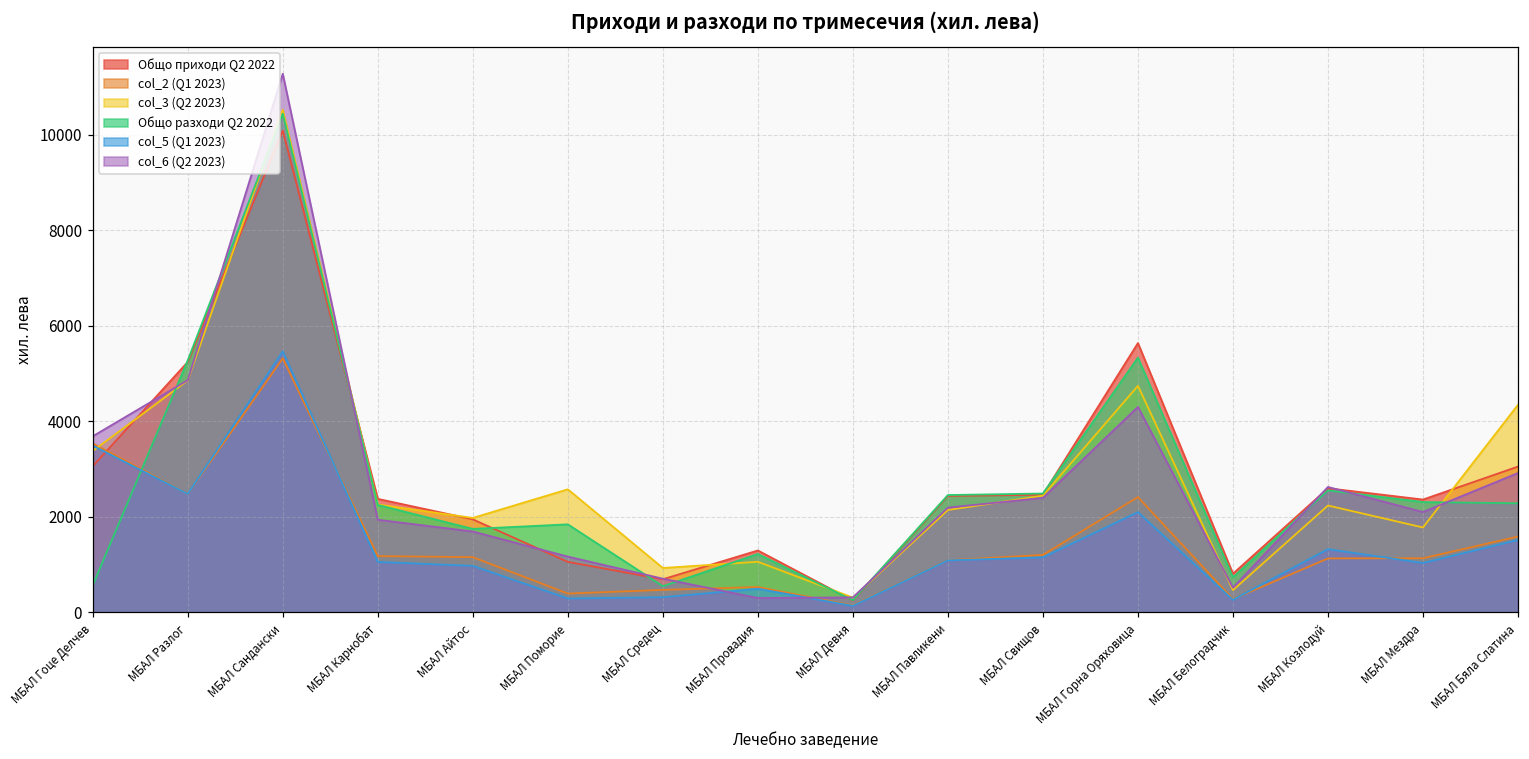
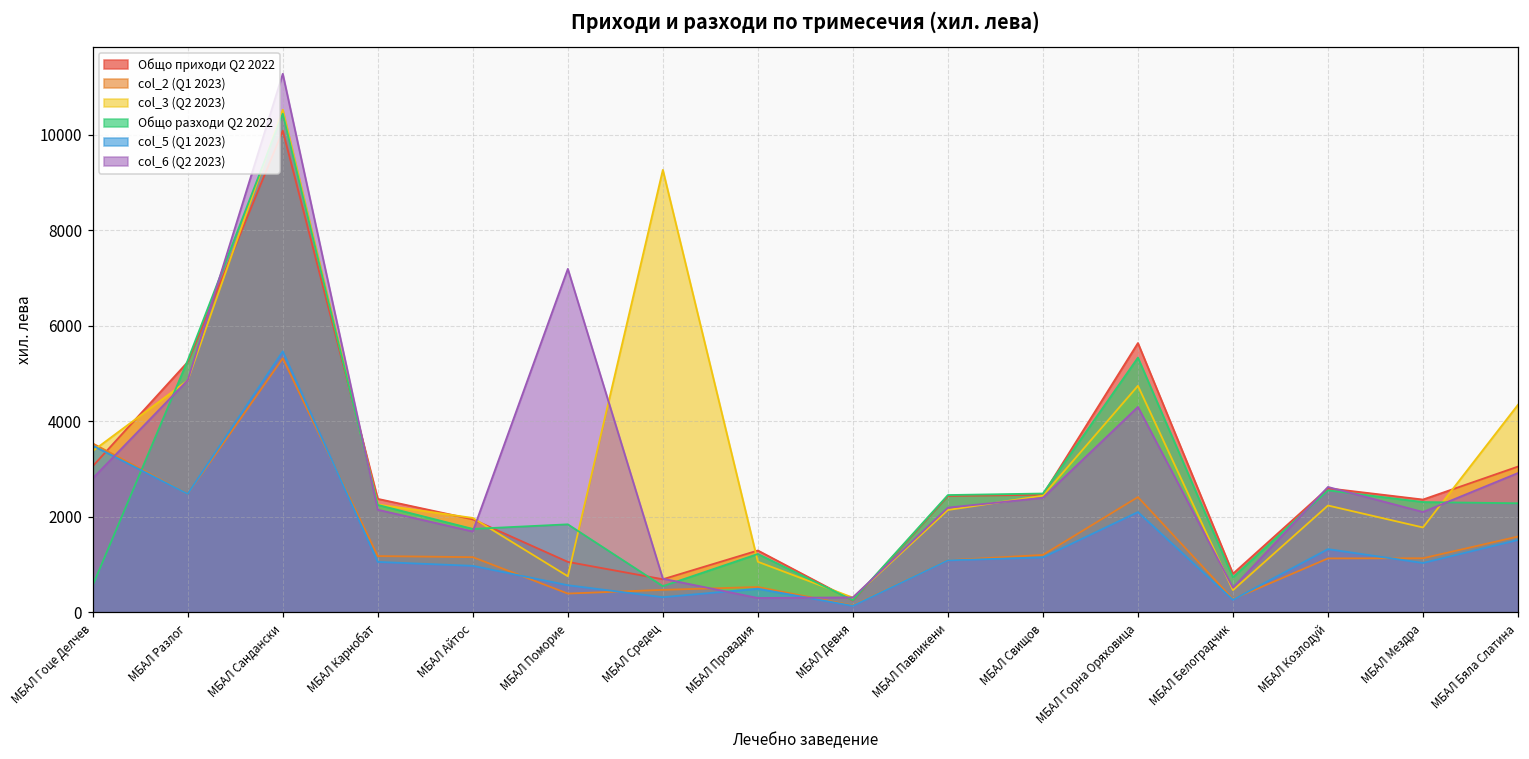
col_6 (Q2 2023), МБАЛ Гоце Делчев: 3700 -> 2800
col_6 (Q2 2023), МБАЛ Карнобат: 1900 -> 2100
col_3 (Q2 2023), МБАЛ Поморие: 2600 -> 800
col_5 (Q1 2023), МБАЛ Поморие: 300 -> 600
col_6 (Q2 2023), МБАЛ Поморие: 1200 -> 7200
col_3 (Q2 2023), МБАЛ Средец: 900 -> 9300
